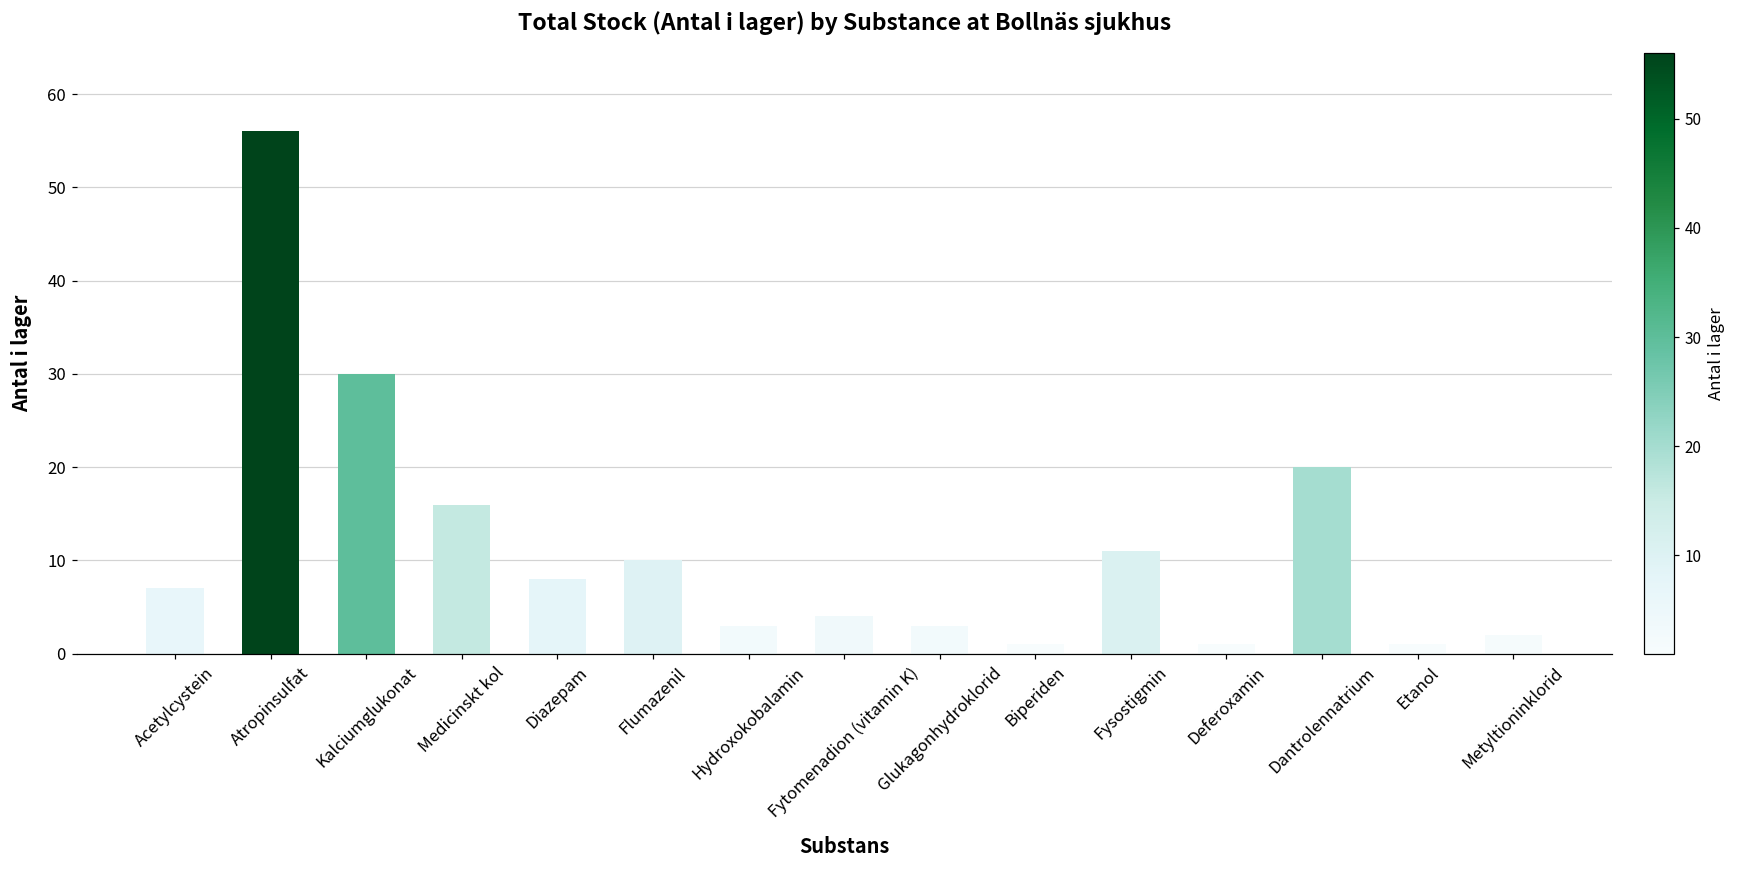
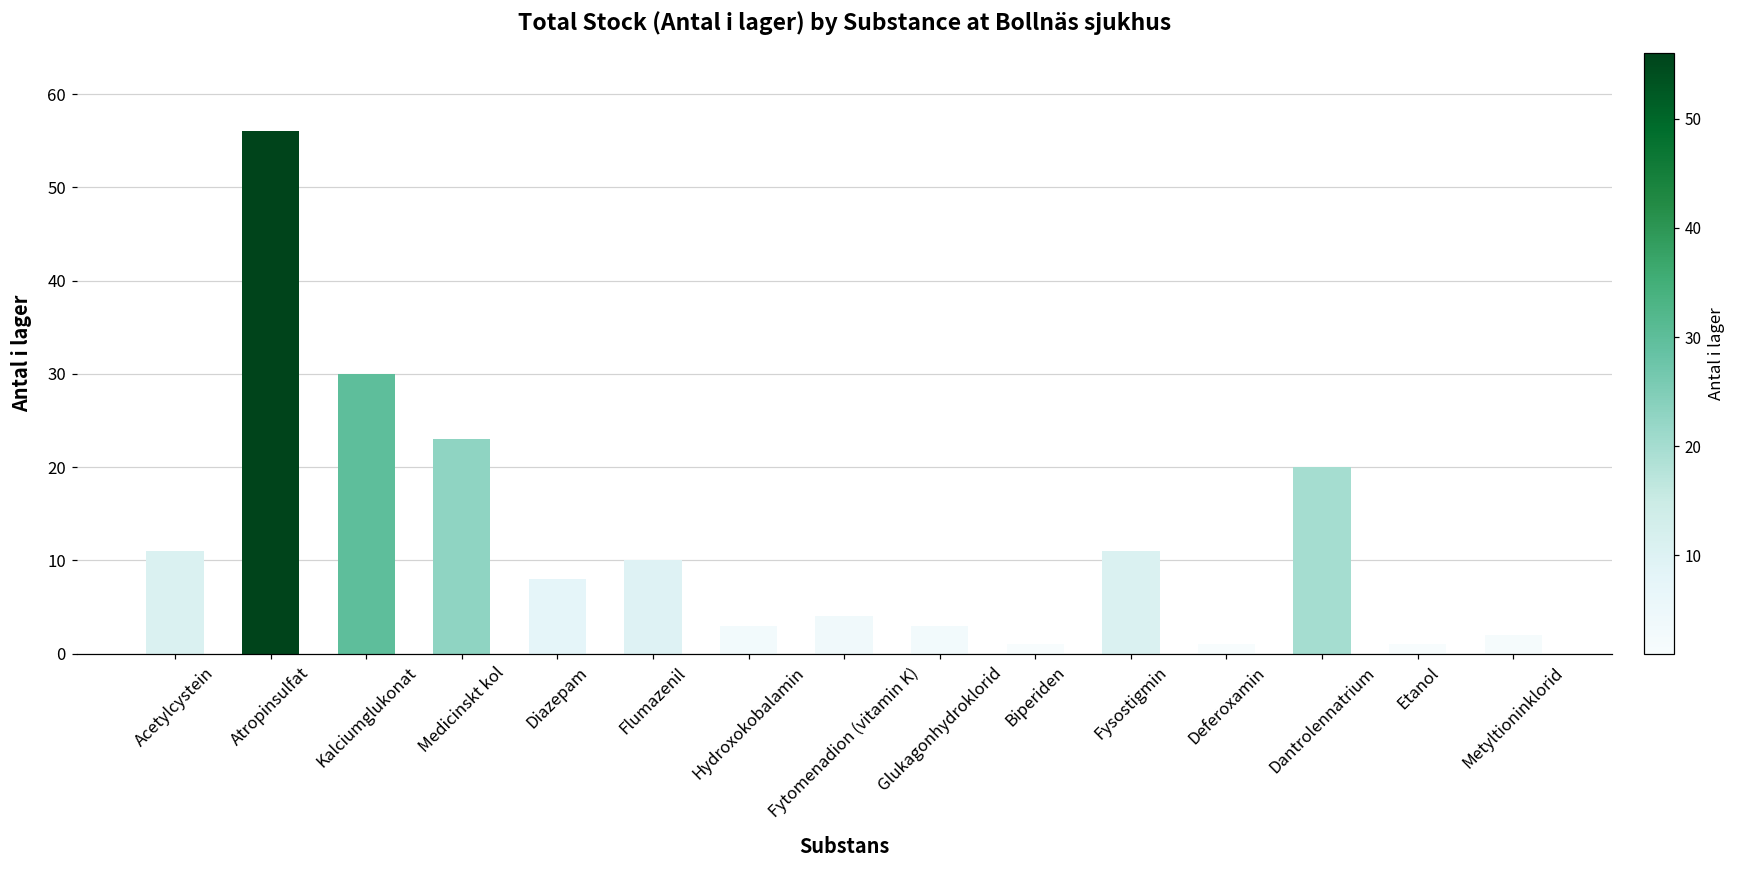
Acetylcystein: 7 -> 11
Medicinskt kol: 16 -> 23
